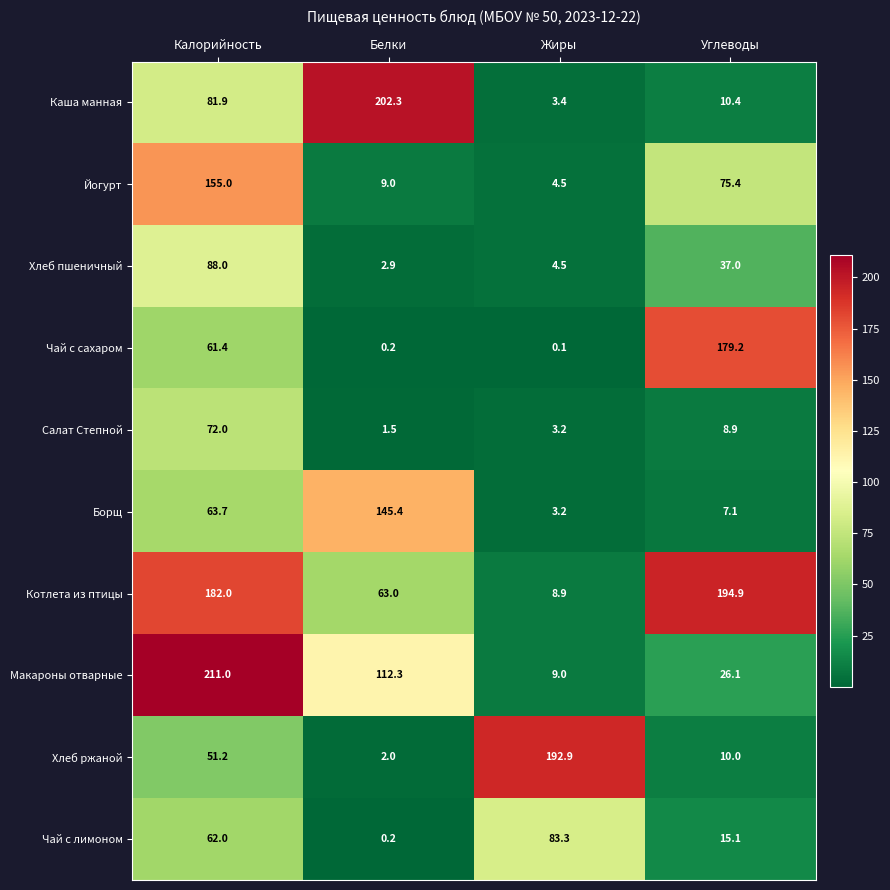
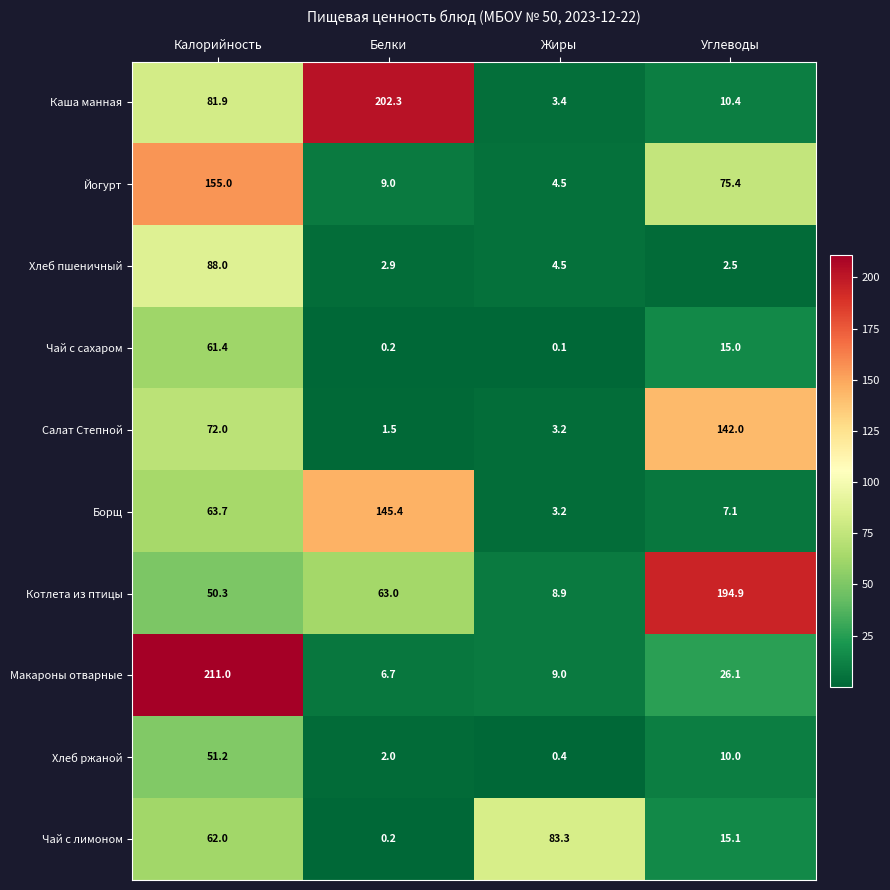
Хлеб пшеничный, Углеводы: 37.0 -> 2.5
Чай с сахаром, Углеводы: 179.2 -> 15.0
Салат Степной, Углеводы: 8.9 -> 142.0
Котлета из птицы, Калорийность: 182.0 -> 50.3
Макароны отварные, Белки: 112.3 -> 6.7
Хлеб ржаной, Жиры: 192.9 -> 0.4
